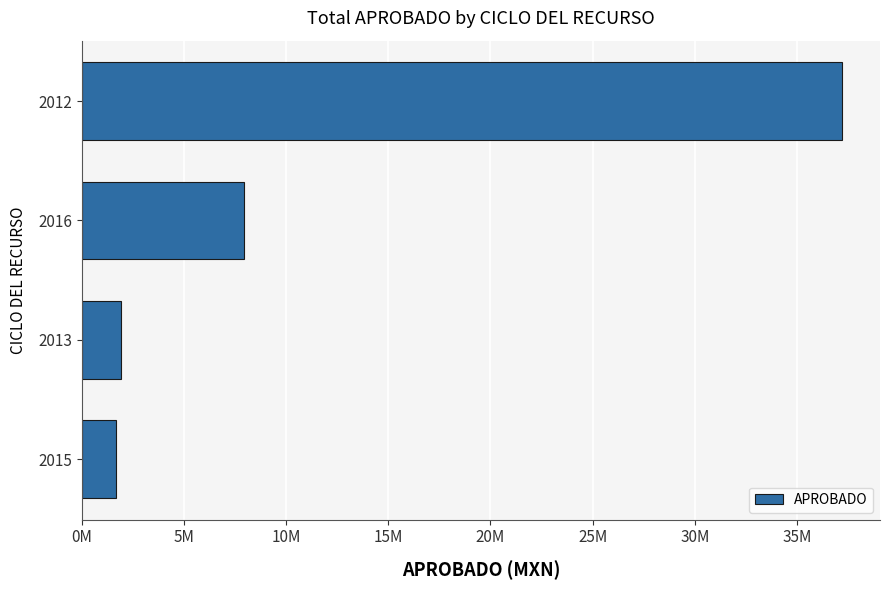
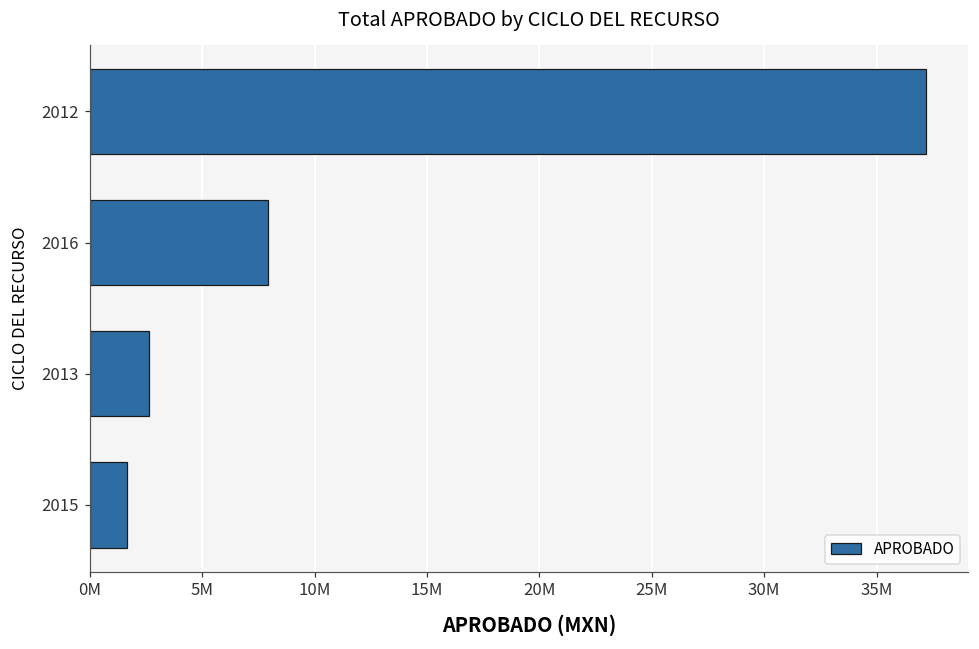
2013: 1900000 -> 2600000
